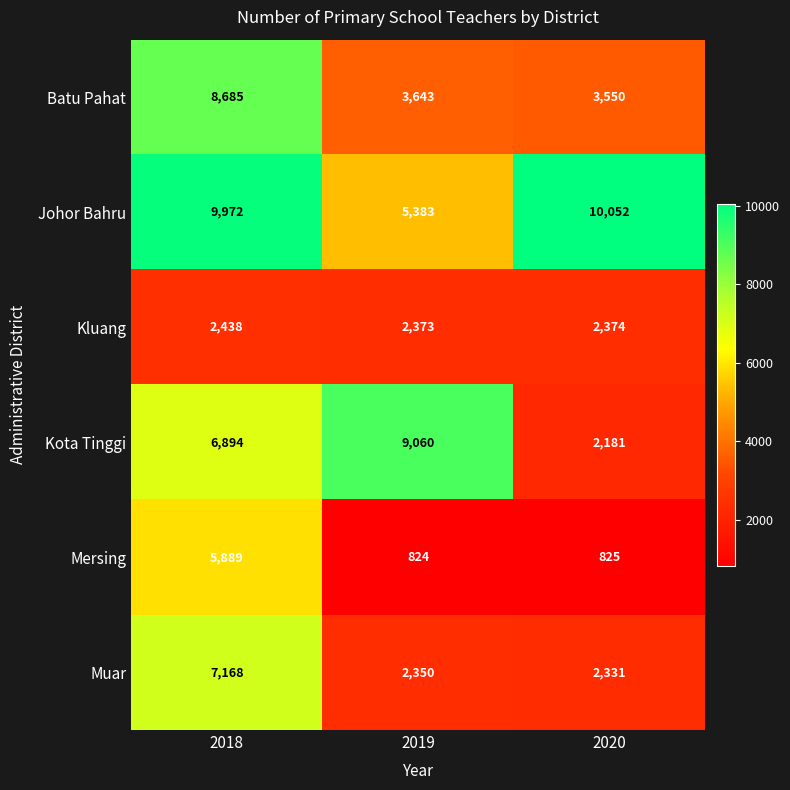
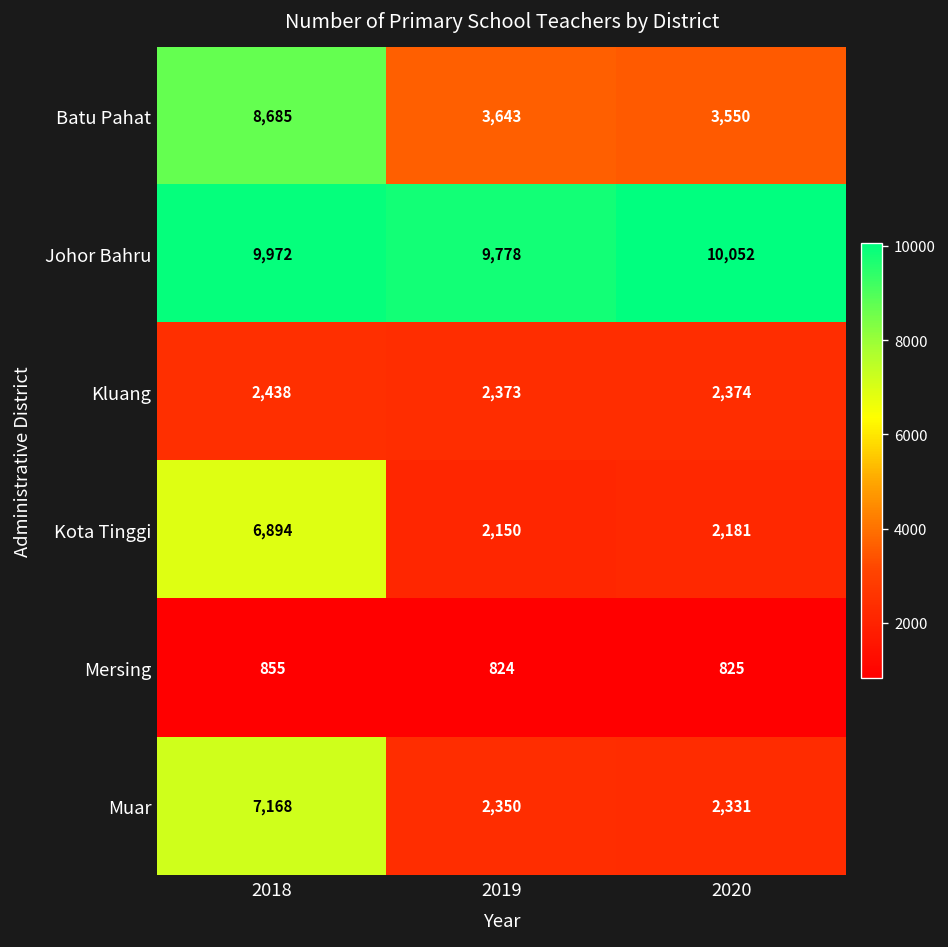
Johor Bahru, 2019: 5,383 -> 9,778
Kota Tinggi, 2019: 9,060 -> 2,150
Mersing, 2018: 5,889 -> 855
